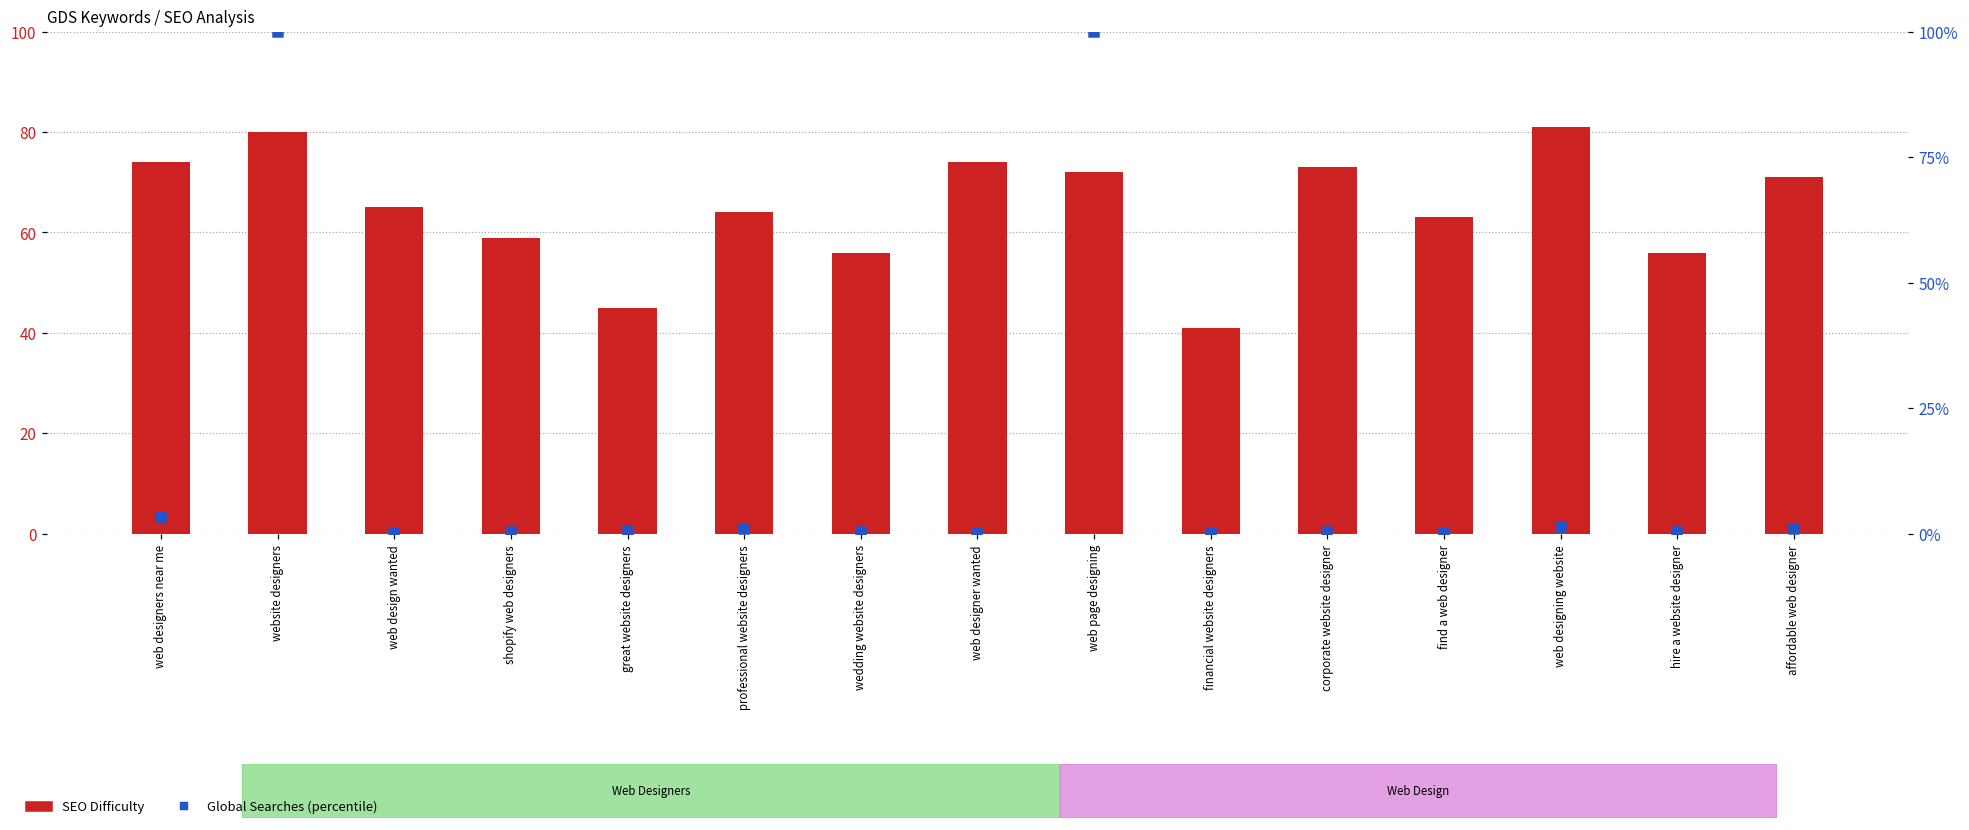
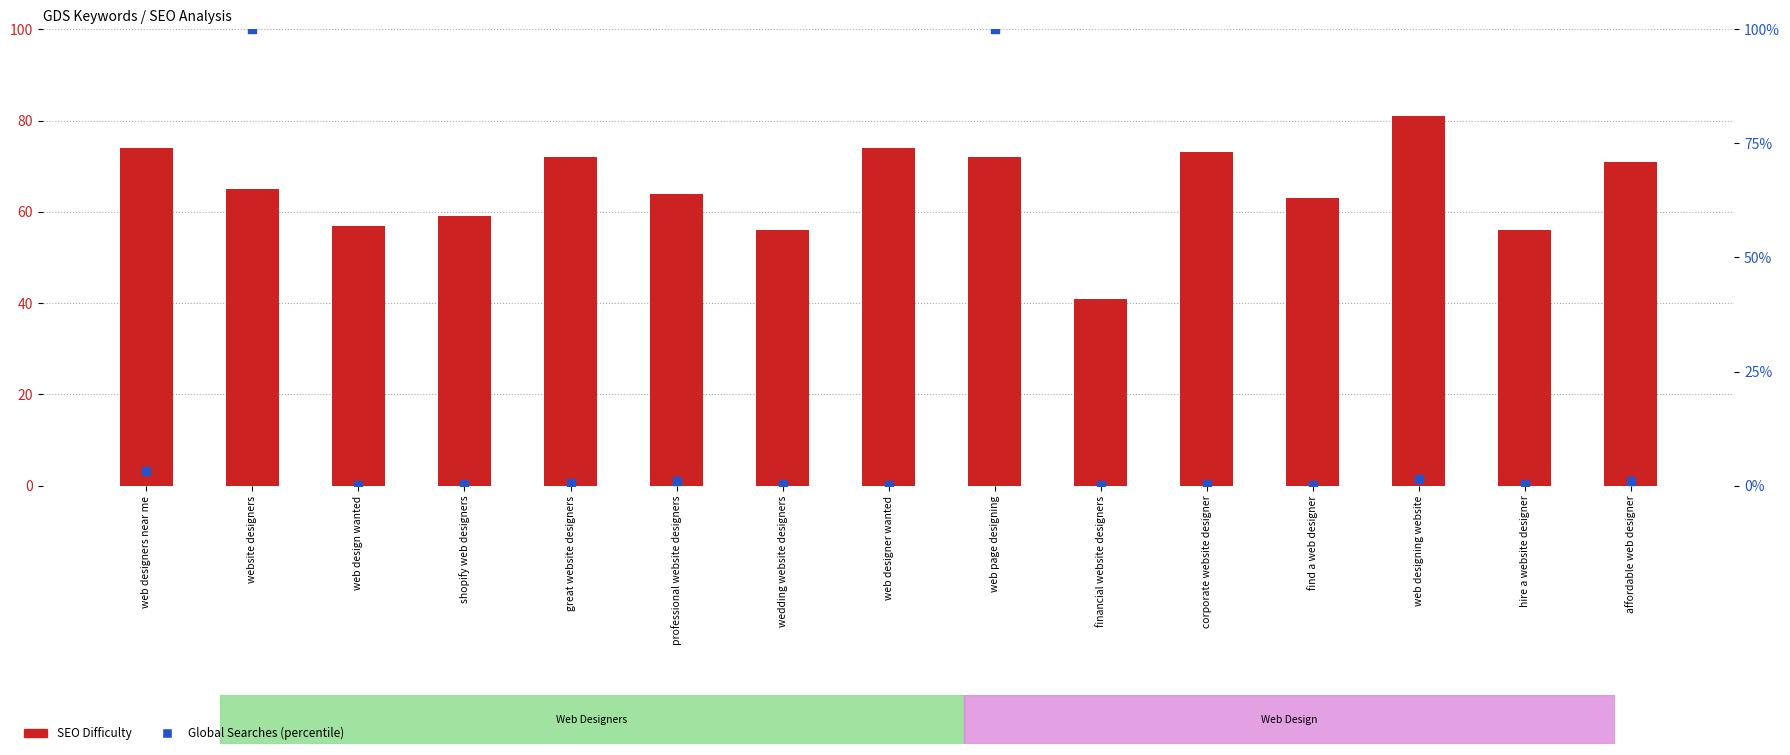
SEO Difficulty, website designers: 80 -> 65
SEO Difficulty, web design wanted: 65 -> 57
SEO Difficulty, great website designers: 45 -> 72
